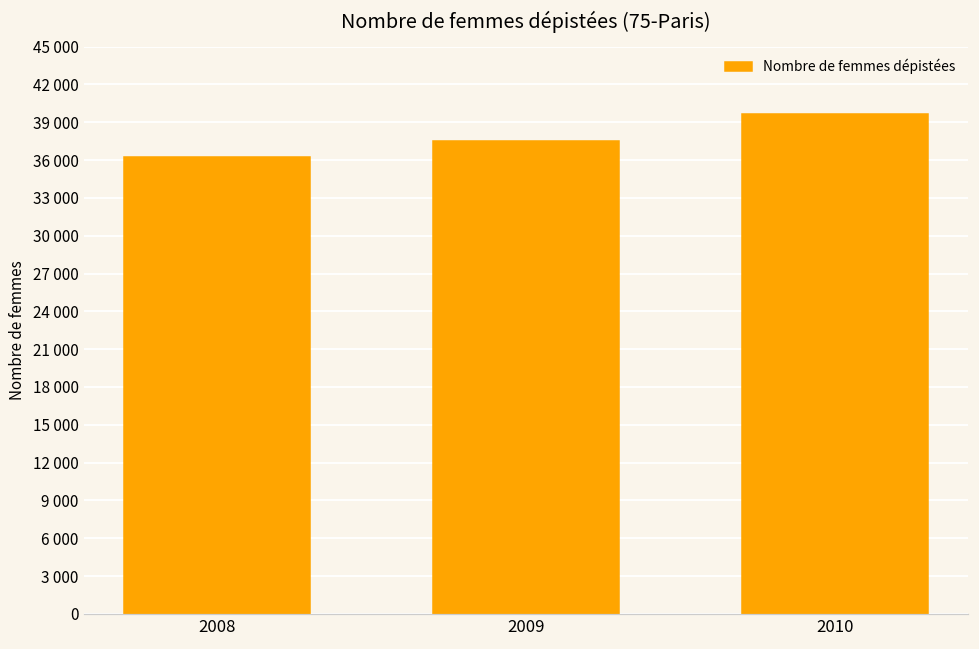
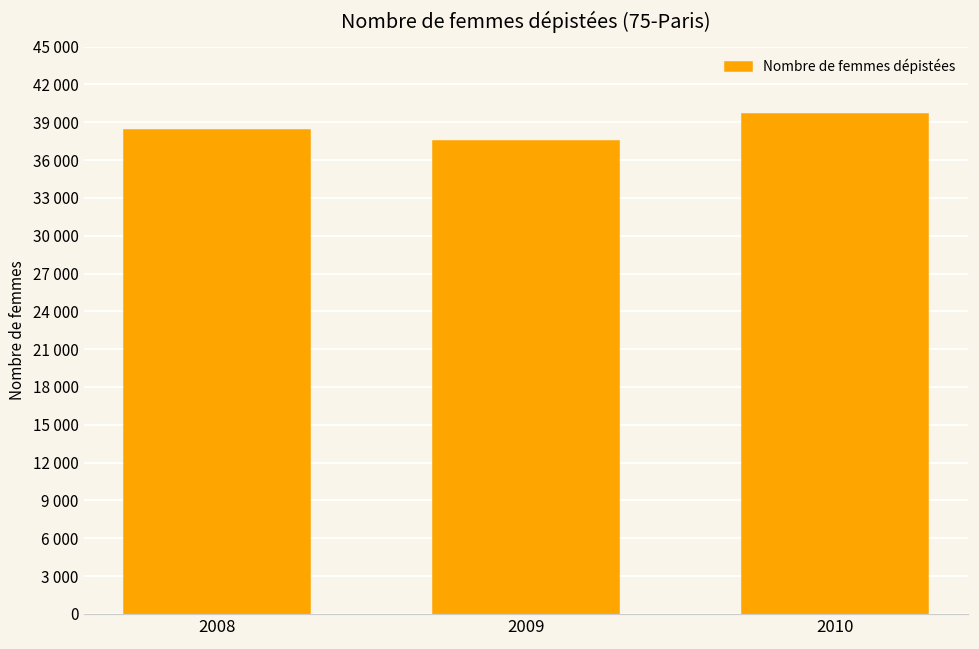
2008: 36300 -> 38400
